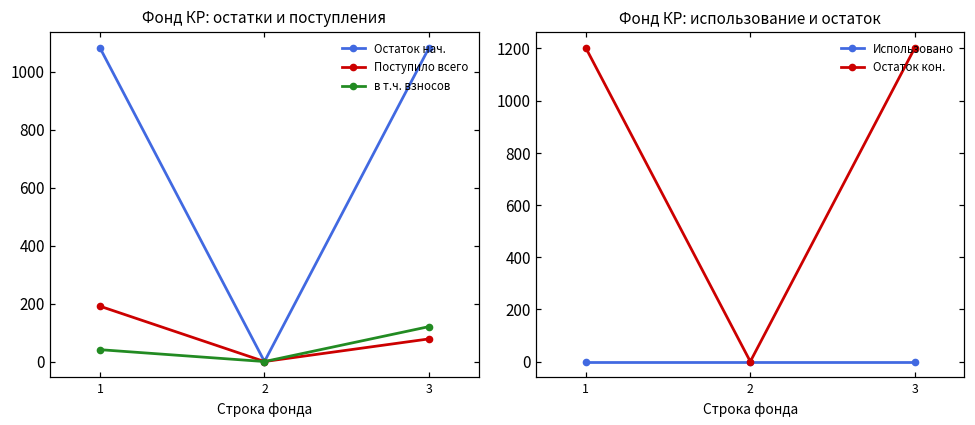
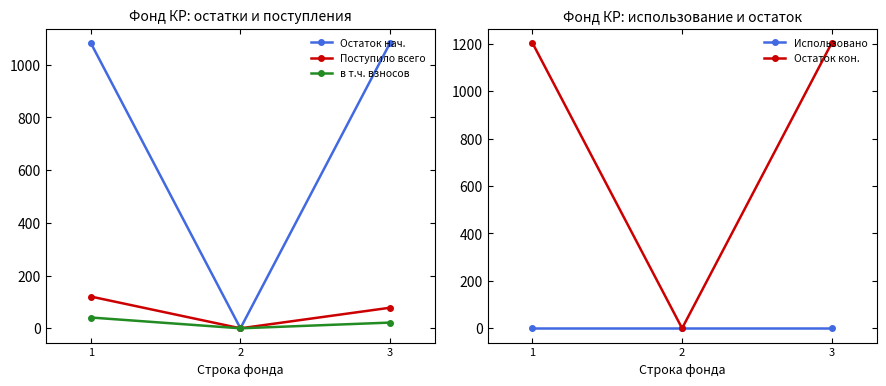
Фонд КР: остатки и поступления, Поступило всего, 1: 190 -> 120
Фонд КР: остатки и поступления, в т.ч. взносов, 3: 120 -> 20
